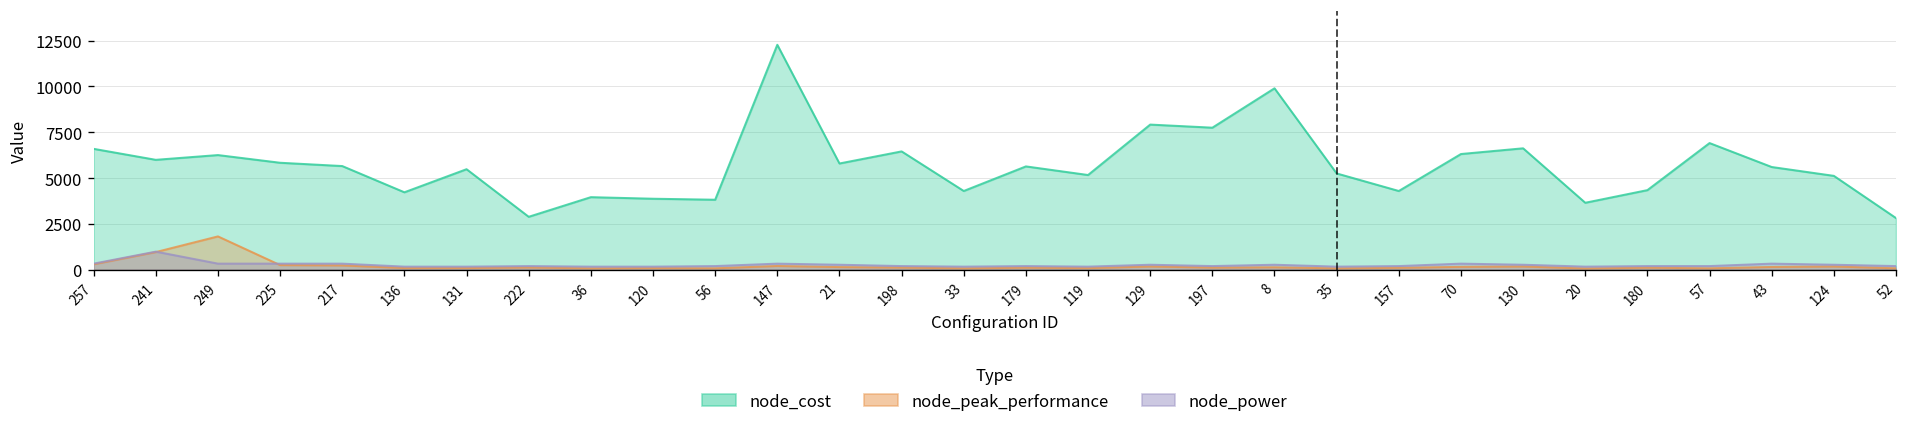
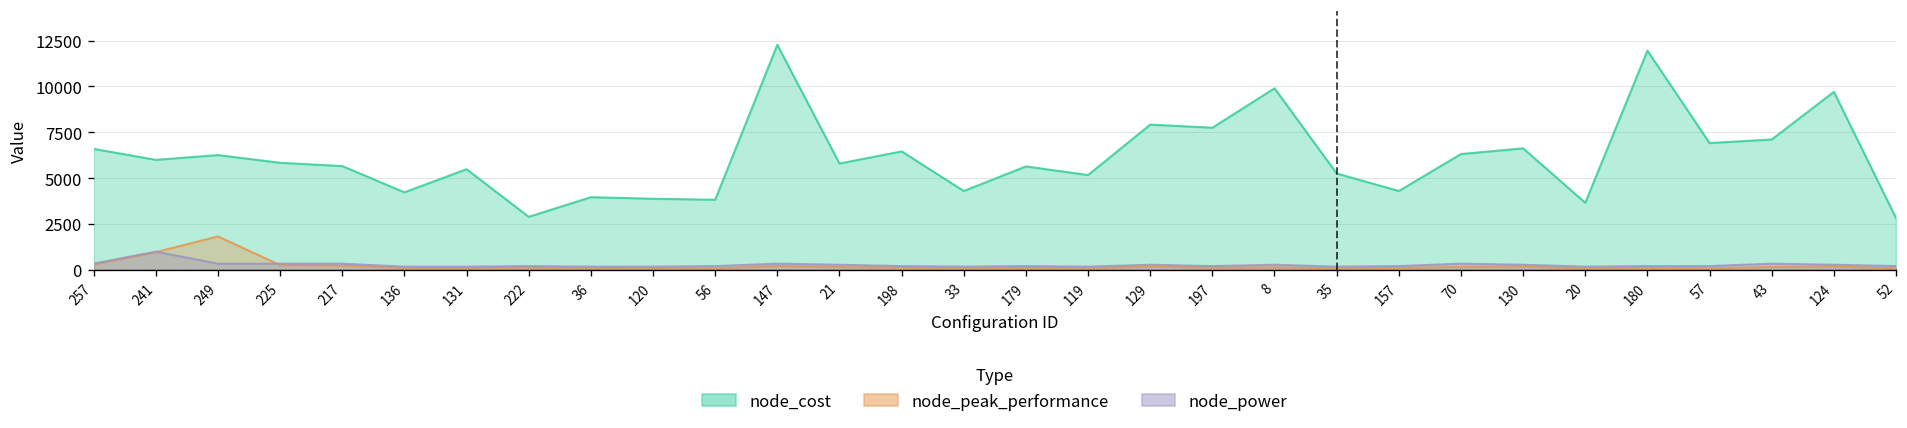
node_cost, 180: 4300 -> 12000
node_cost, 43: 5600 -> 7100
node_cost, 124: 5100 -> 9700
